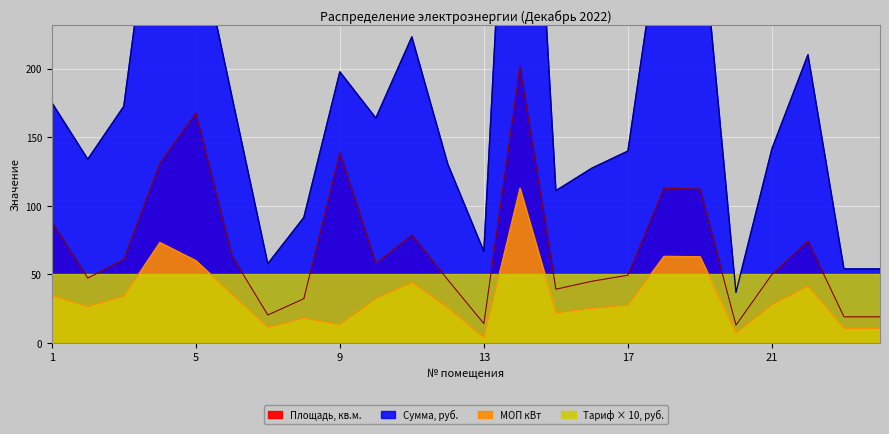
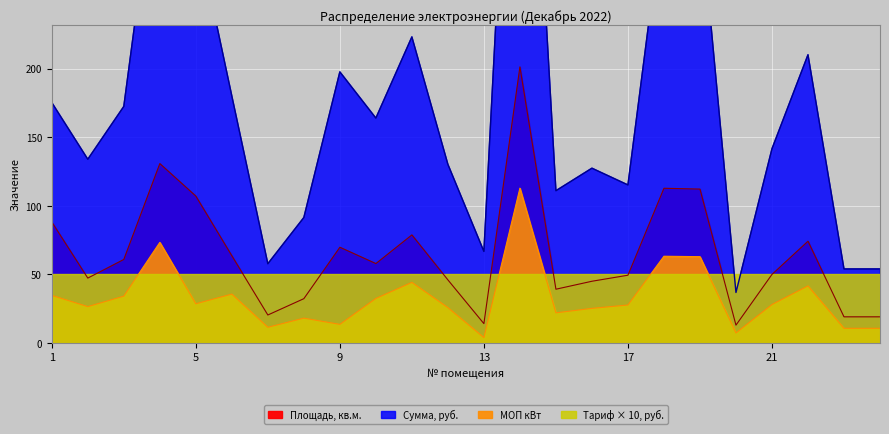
Площадь, кв.м., 5: 168 -> 107
МОП кВт, 5: 60 -> 29
Площадь, кв.м., 9: 139 -> 70
Сумма, руб., 17: 140 -> 115
